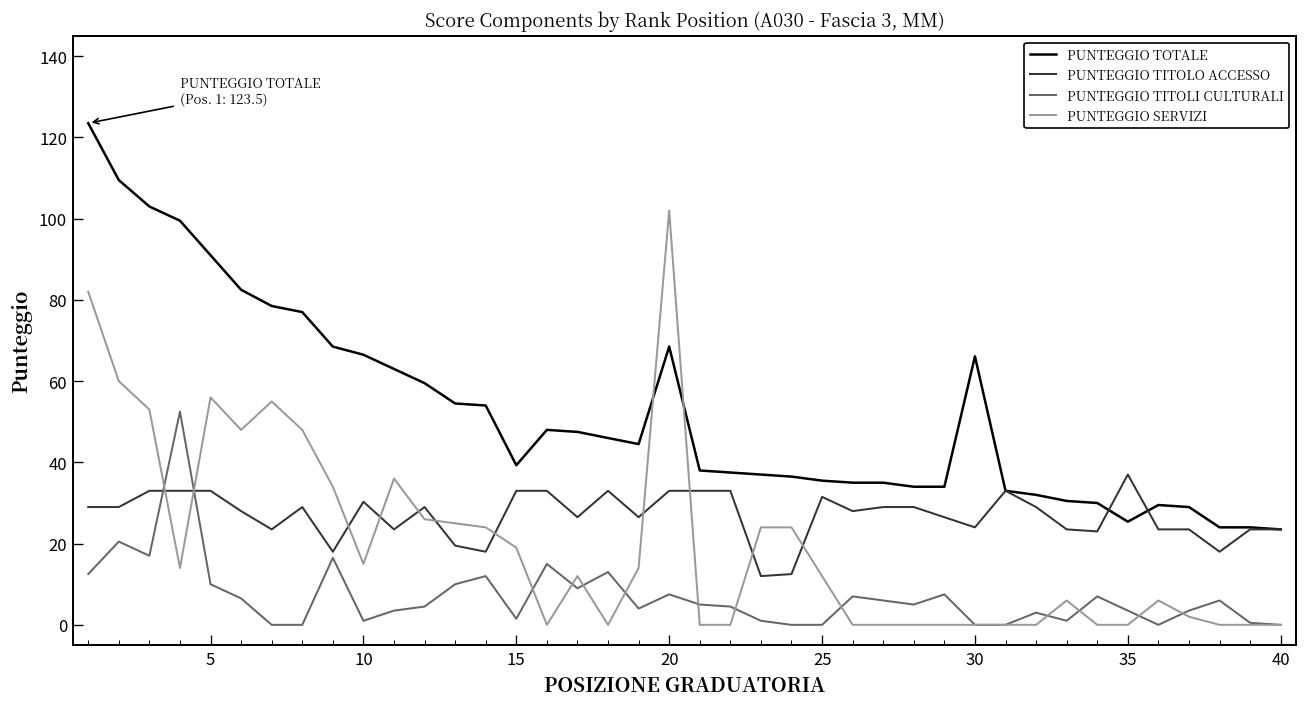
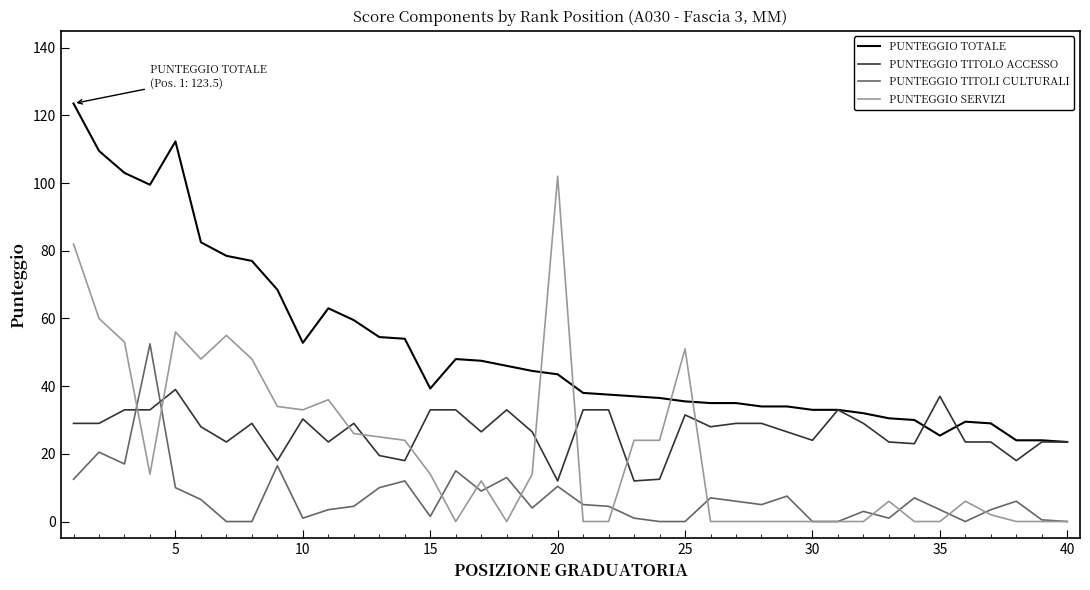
PUNTEGGIO TOTALE, 5: 91 -> 112
PUNTEGGIO TITOLO ACCESSO, 5: 33 -> 39
PUNTEGGIO TOTALE, 10: 67 -> 53
PUNTEGGIO SERVIZI, 10: 15 -> 33
PUNTEGGIO SERVIZI, 15: 19 -> 14
PUNTEGGIO TOTALE, 20: 69 -> 44
PUNTEGGIO TITOLO ACCESSO, 20: 33 -> 12
PUNTEGGIO TITOLI CULTURALI, 20: 8 -> 10
PUNTEGGIO SERVIZI, 25: 12 -> 51
PUNTEGGIO TOTALE, 30: 66 -> 33
